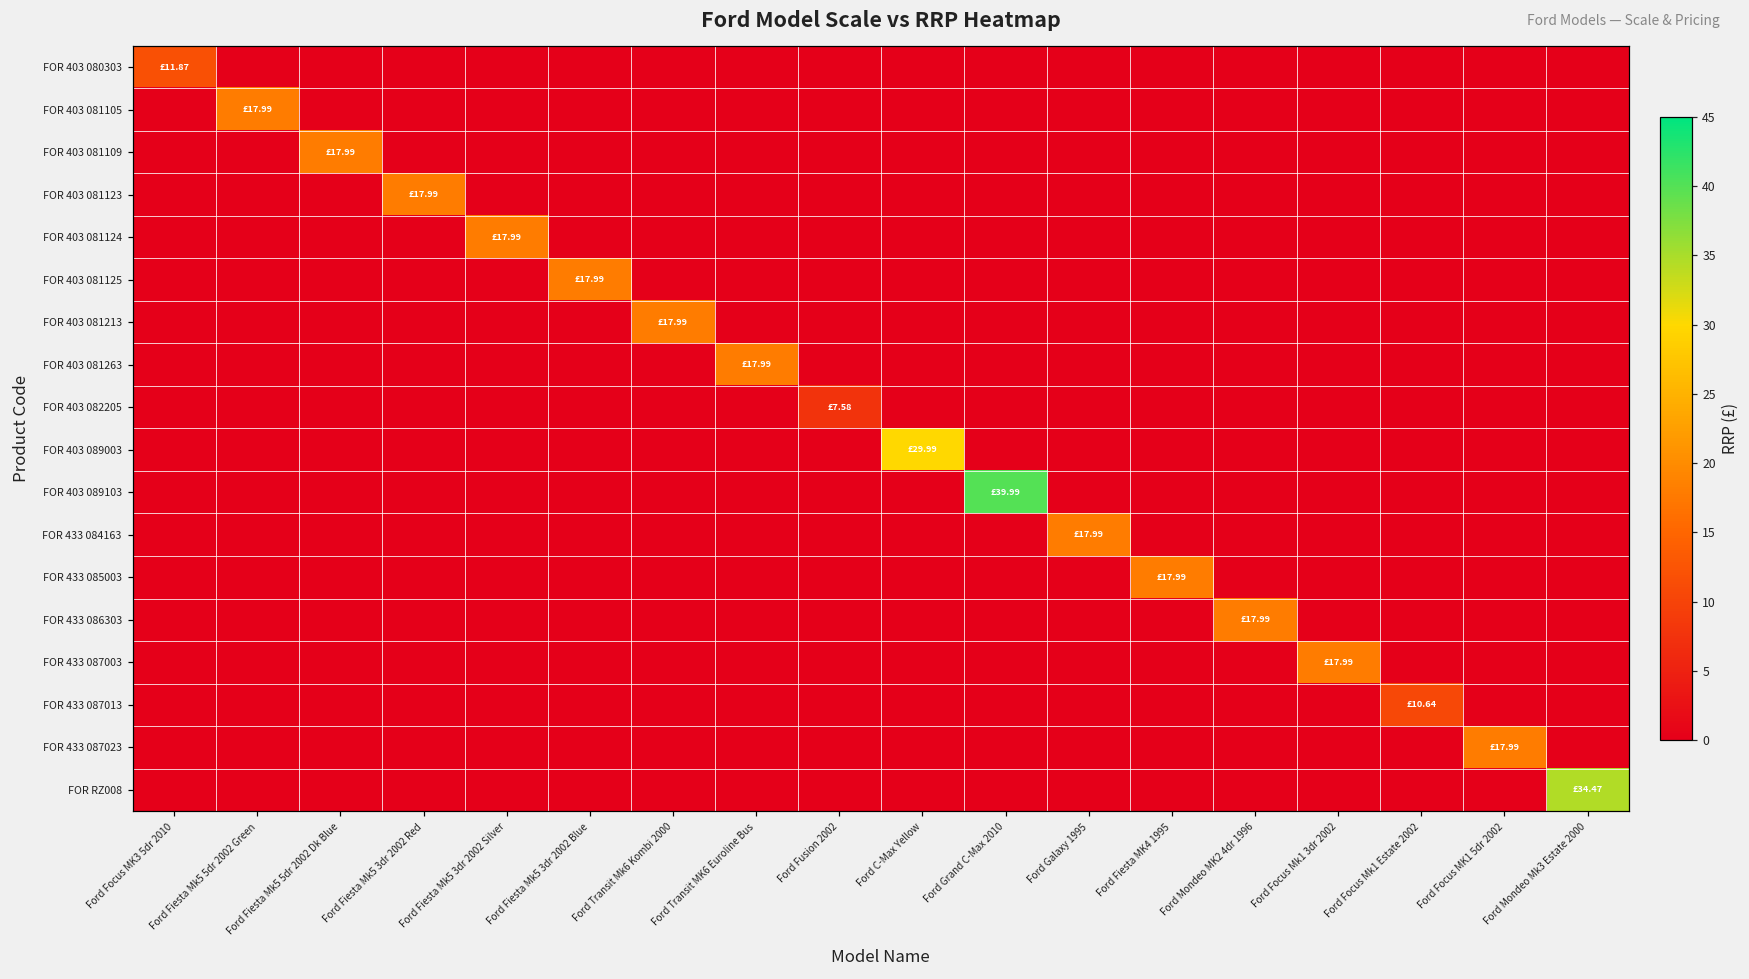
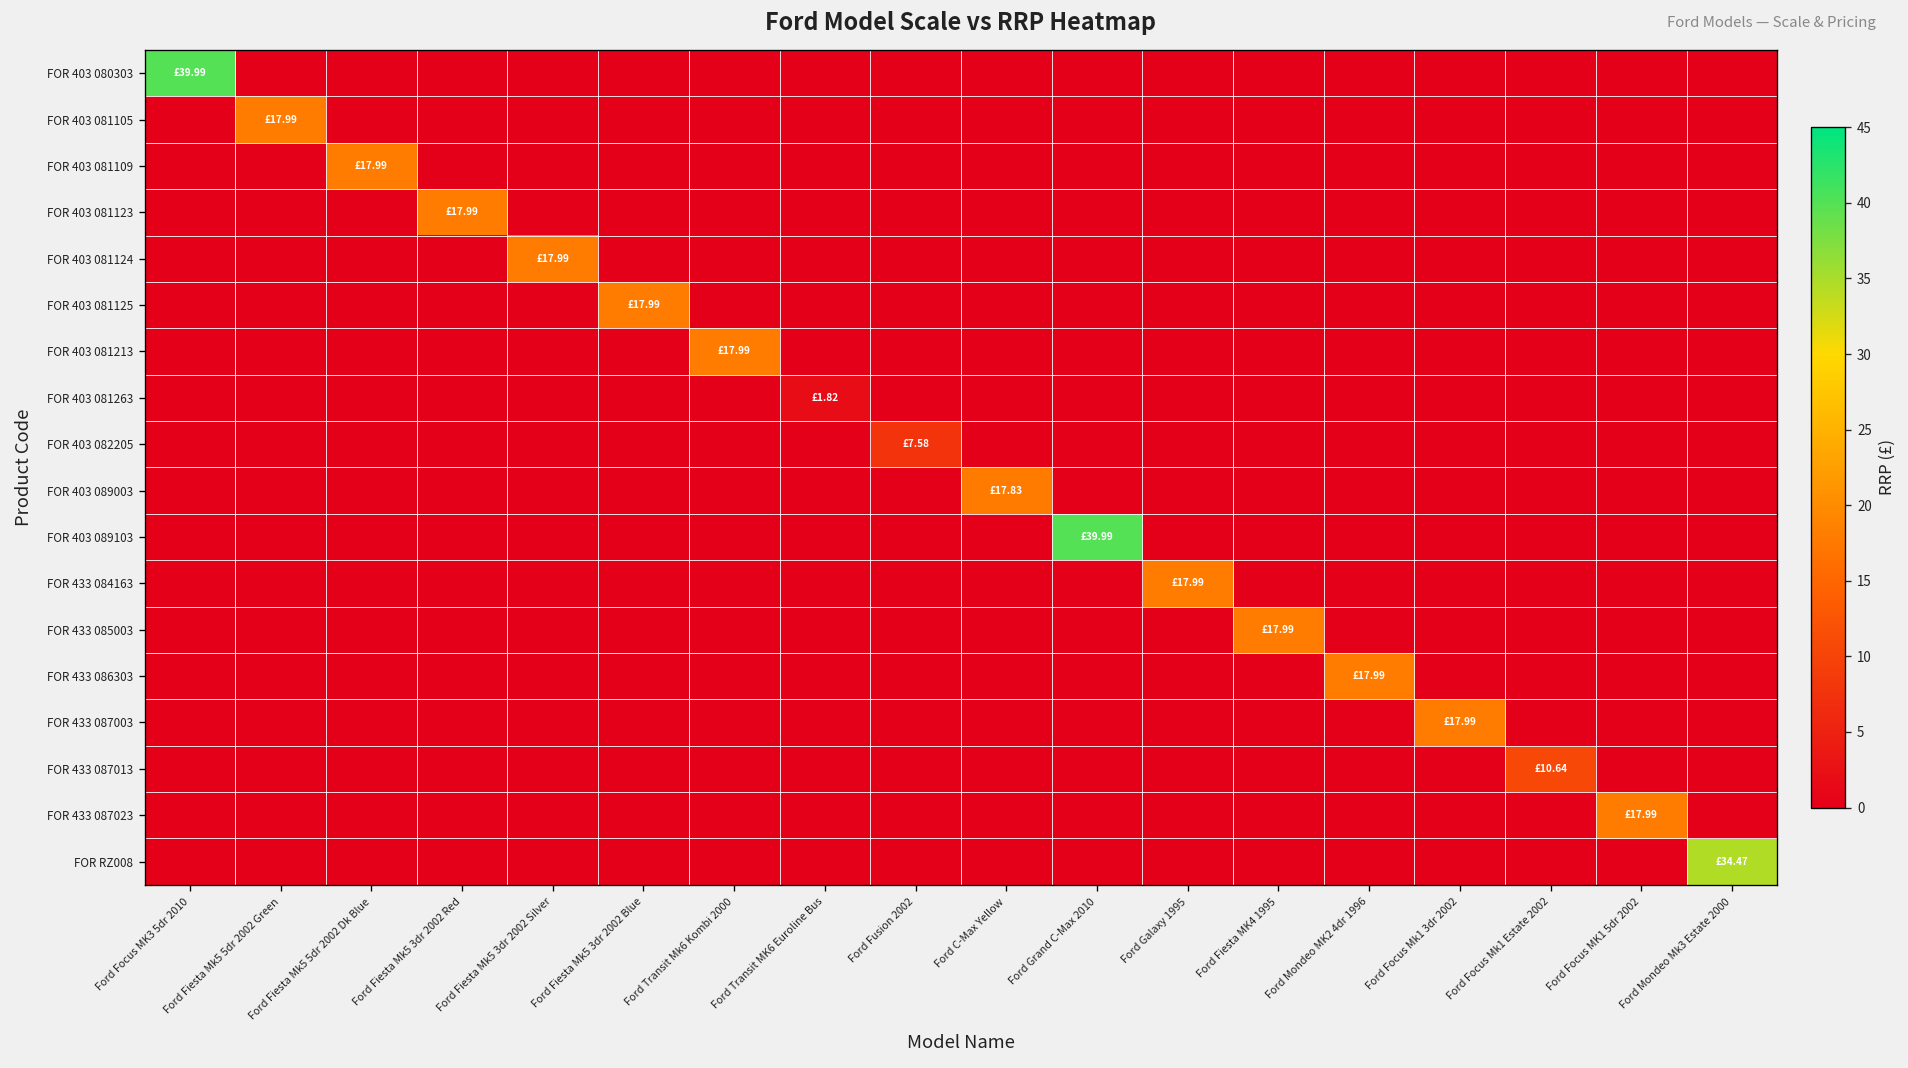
FOR 403 080303, Ford Focus MK3 5dr 2010: £11.87 -> £39.99
FOR 403 081263, Ford Transit MK6 Euroline Bus: £17.99 -> £1.82
FOR 403 089003, Ford C-Max Yellow: £29.99 -> £17.83
